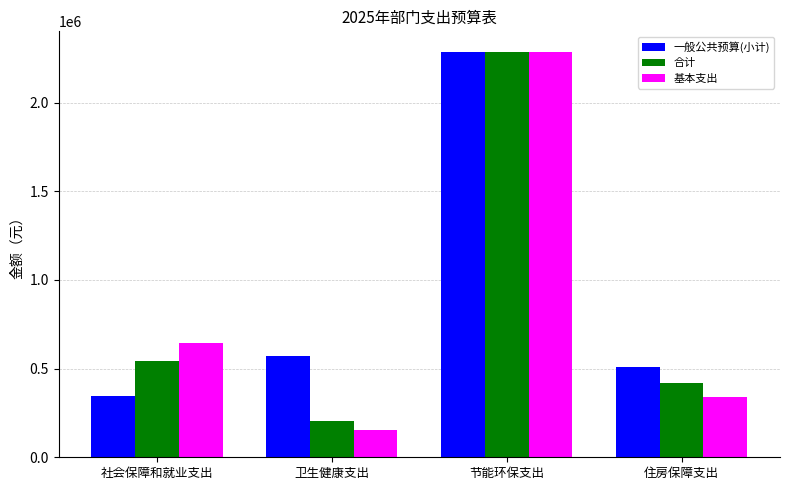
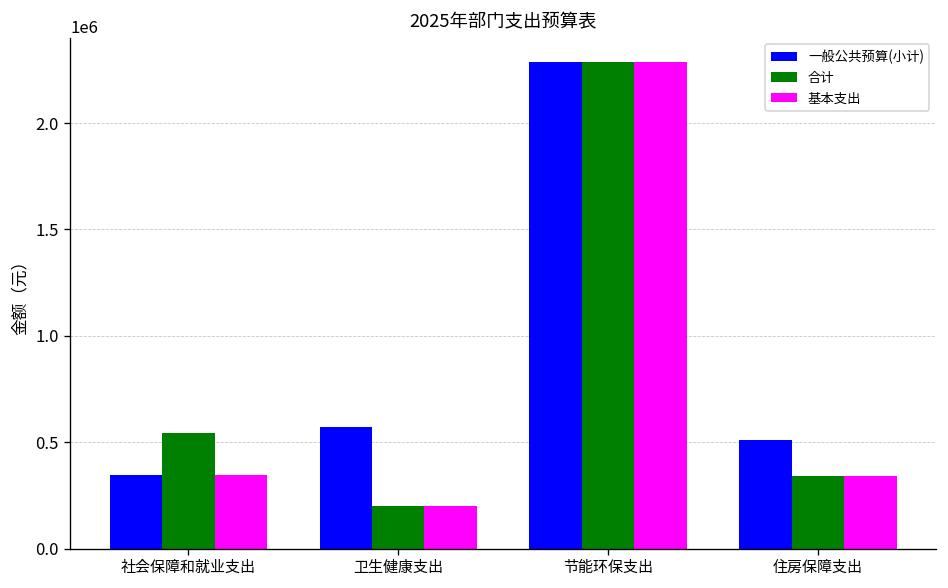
基本支出, 社会保障和就业支出: 650000 -> 350000
基本支出, 卫生健康支出: 150000 -> 200000
合计, 住房保障支出: 420000 -> 340000
